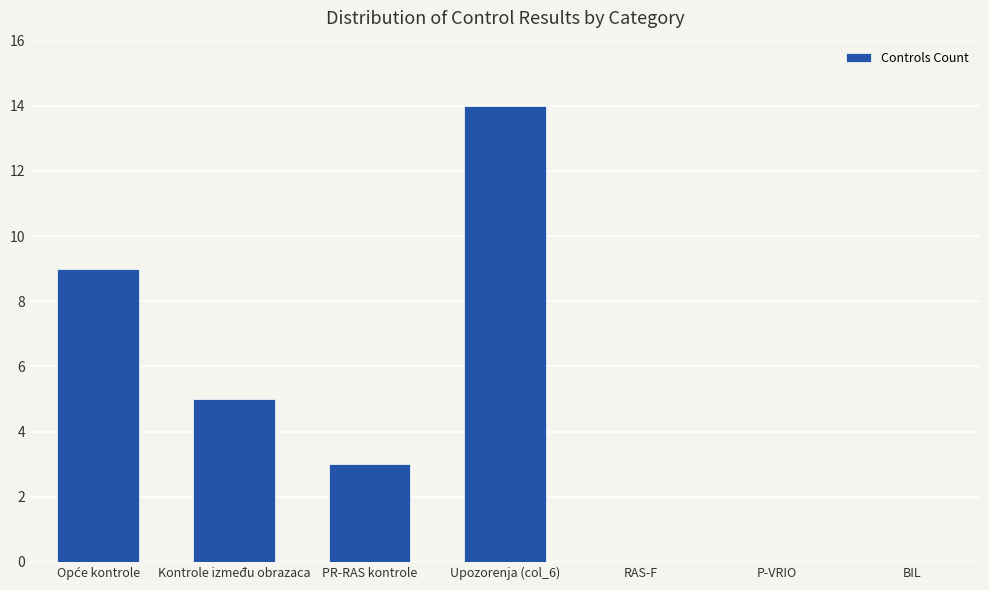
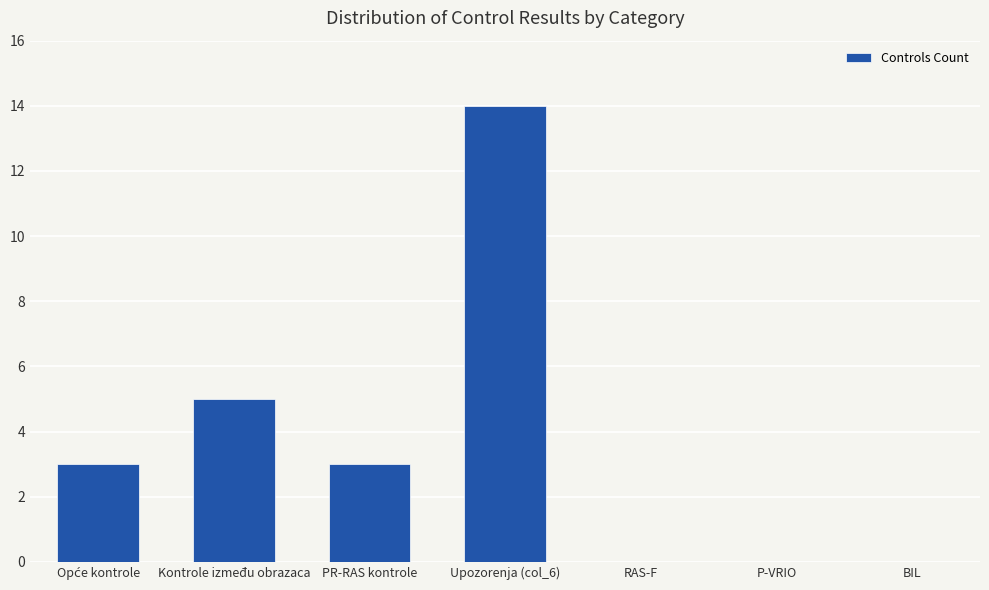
Opće kontrole: 9 -> 3
